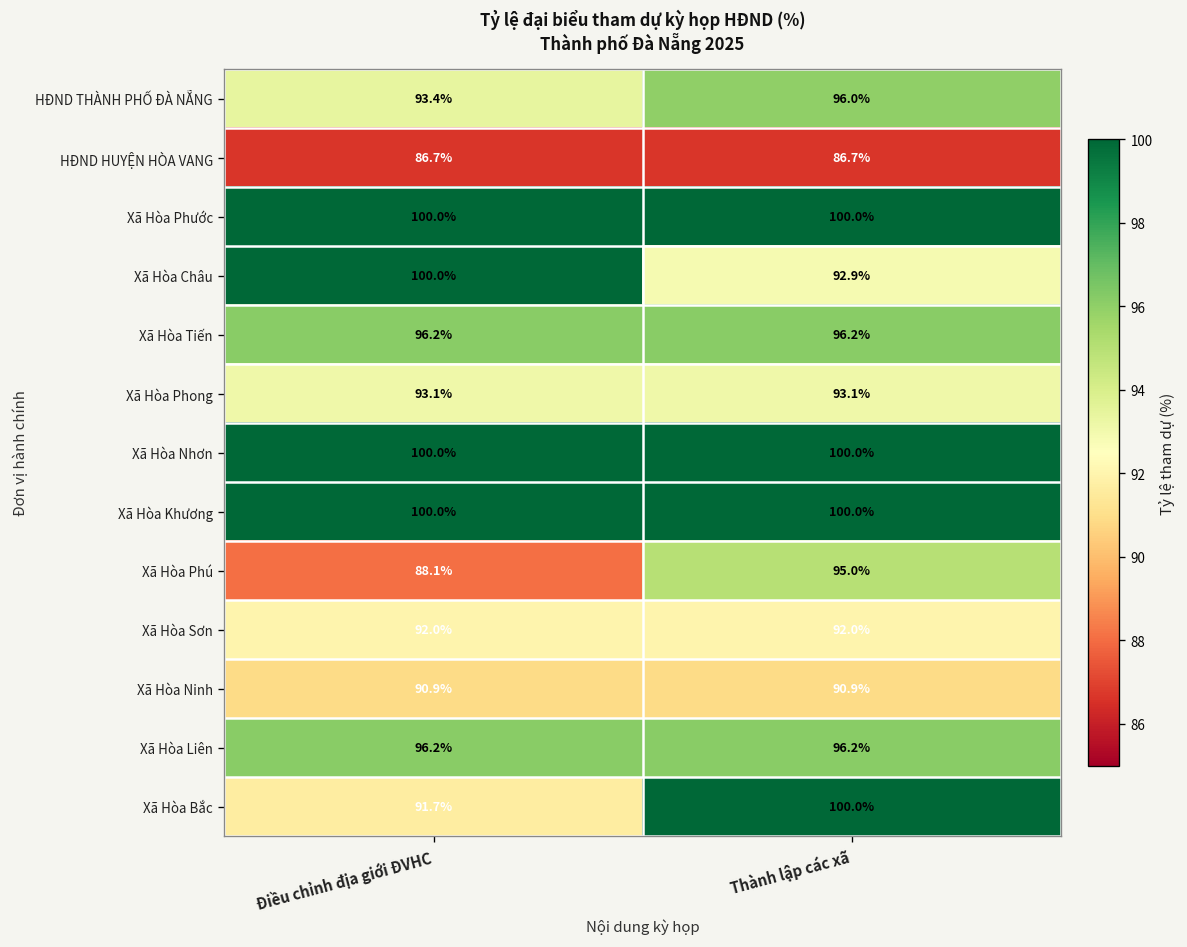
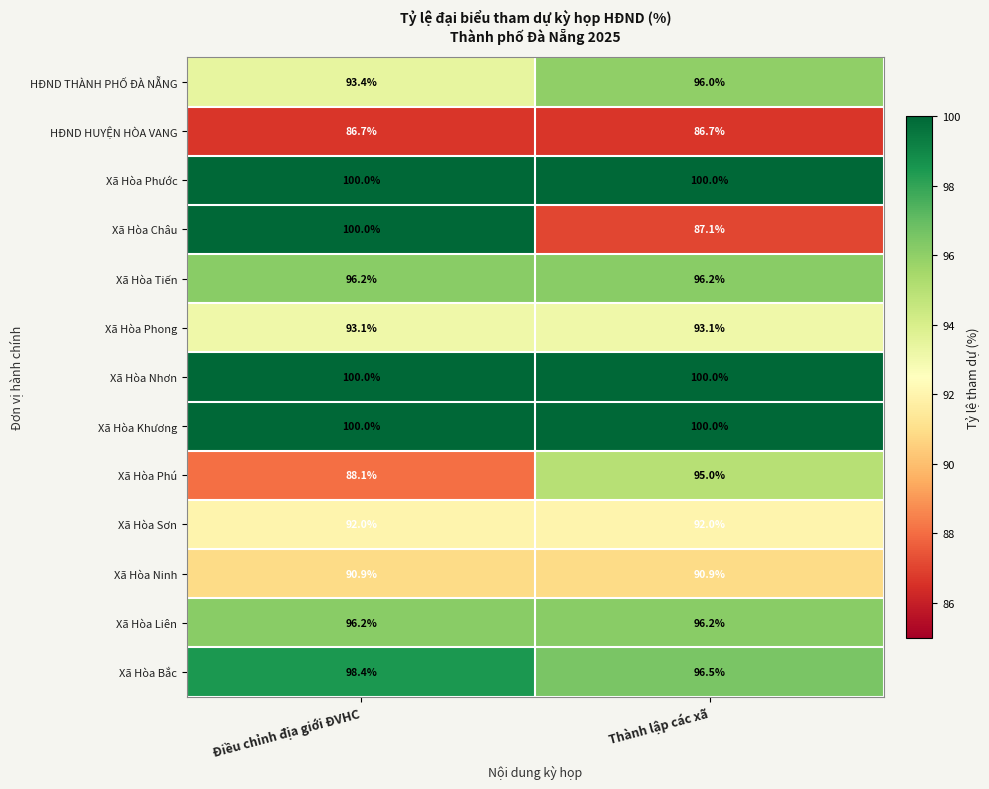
Xã Hòa Châu, Thành lập các xã: 92.9% -> 87.1%
Xã Hòa Bắc, Điều chỉnh địa giới ĐVHC: 91.7% -> 98.4%
Xã Hòa Bắc, Thành lập các xã: 100.0% -> 96.5%
